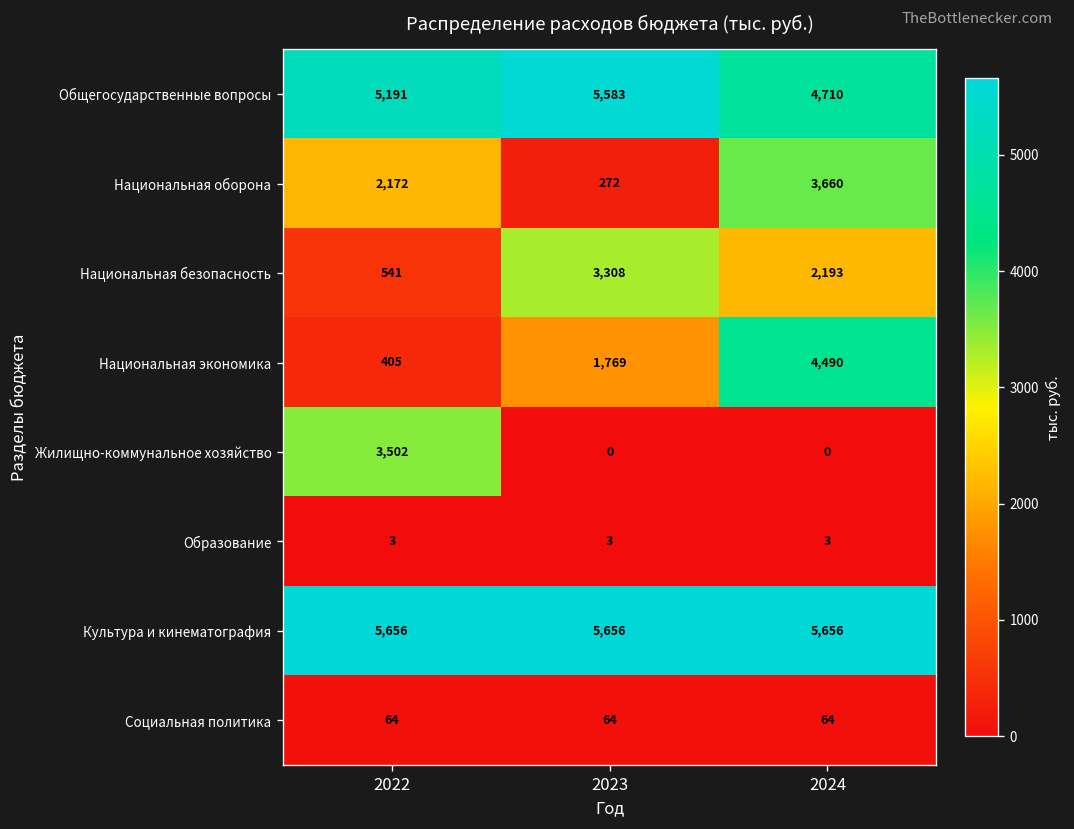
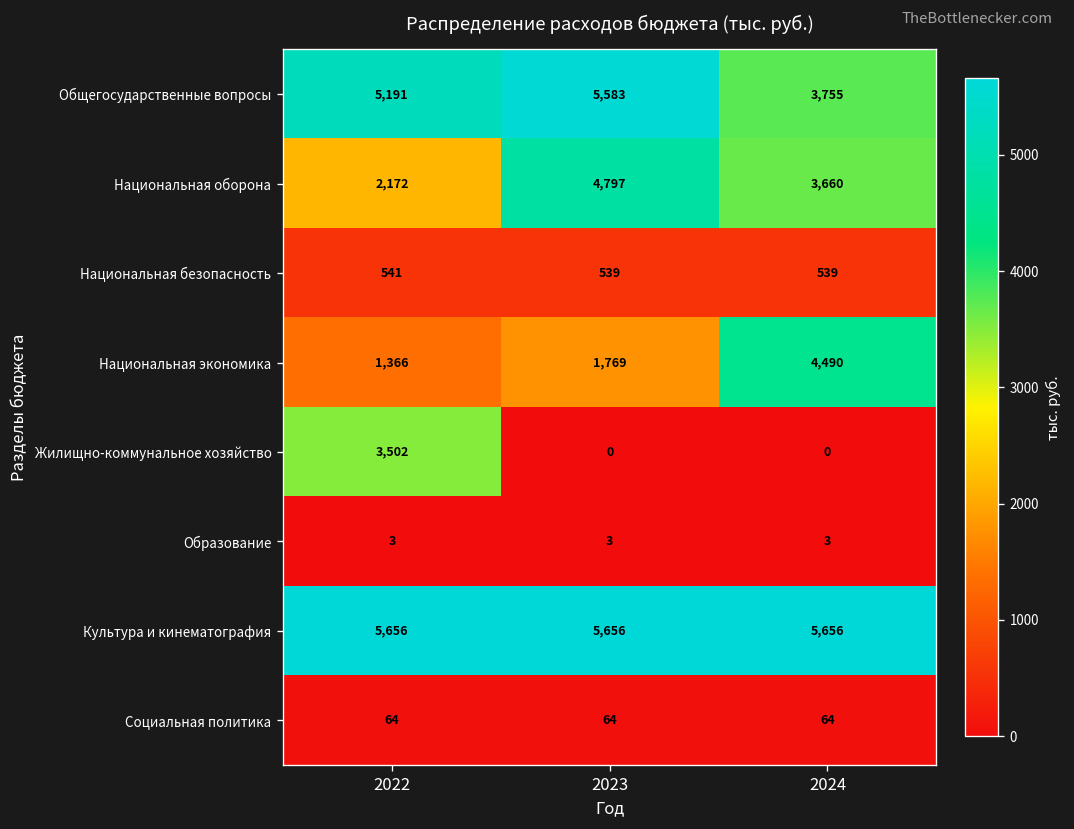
Общегосударственные вопросы, 2024: 4,710 -> 3,755
Национальная оборона, 2023: 272 -> 4,797
Национальная безопасность, 2023: 3,308 -> 539
Национальная безопасность, 2024: 2,193 -> 539
Национальная экономика, 2022: 405 -> 1,366
